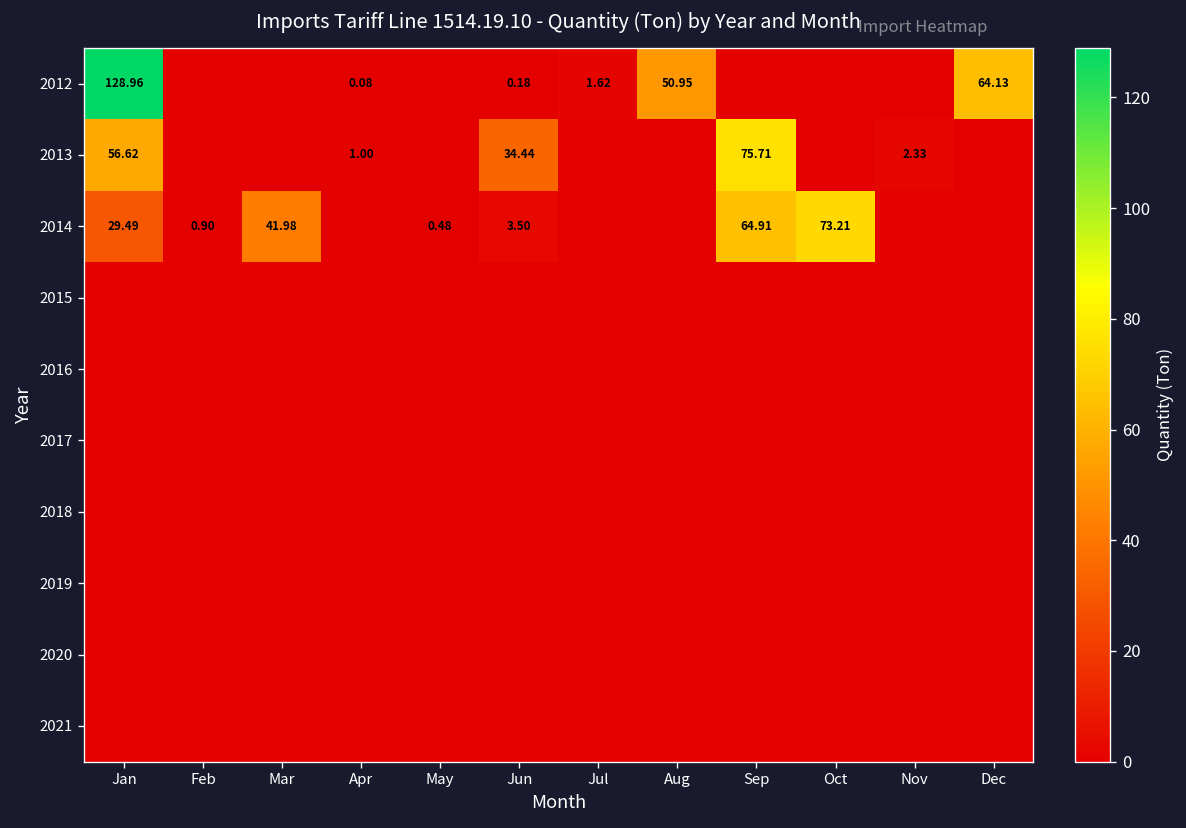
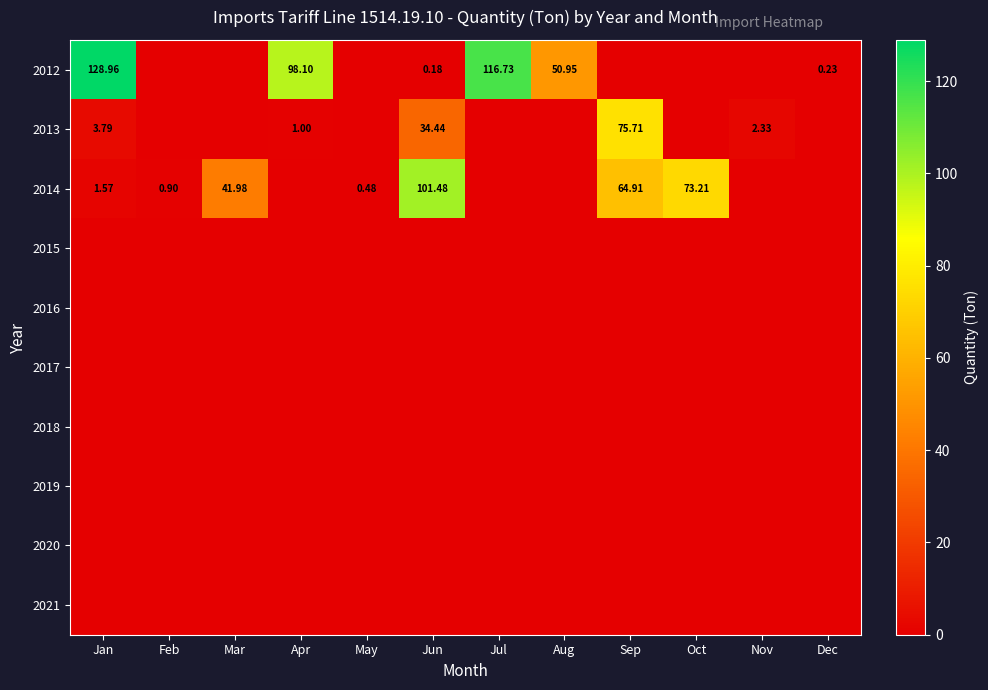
2012, Apr: 0.08 -> 98.10
2012, Jul: 1.62 -> 116.73
2012, Dec: 64.13 -> 0.23
2013, Jan: 56.62 -> 3.79
2014, Jan: 29.49 -> 1.57
2014, Jun: 3.50 -> 101.48
